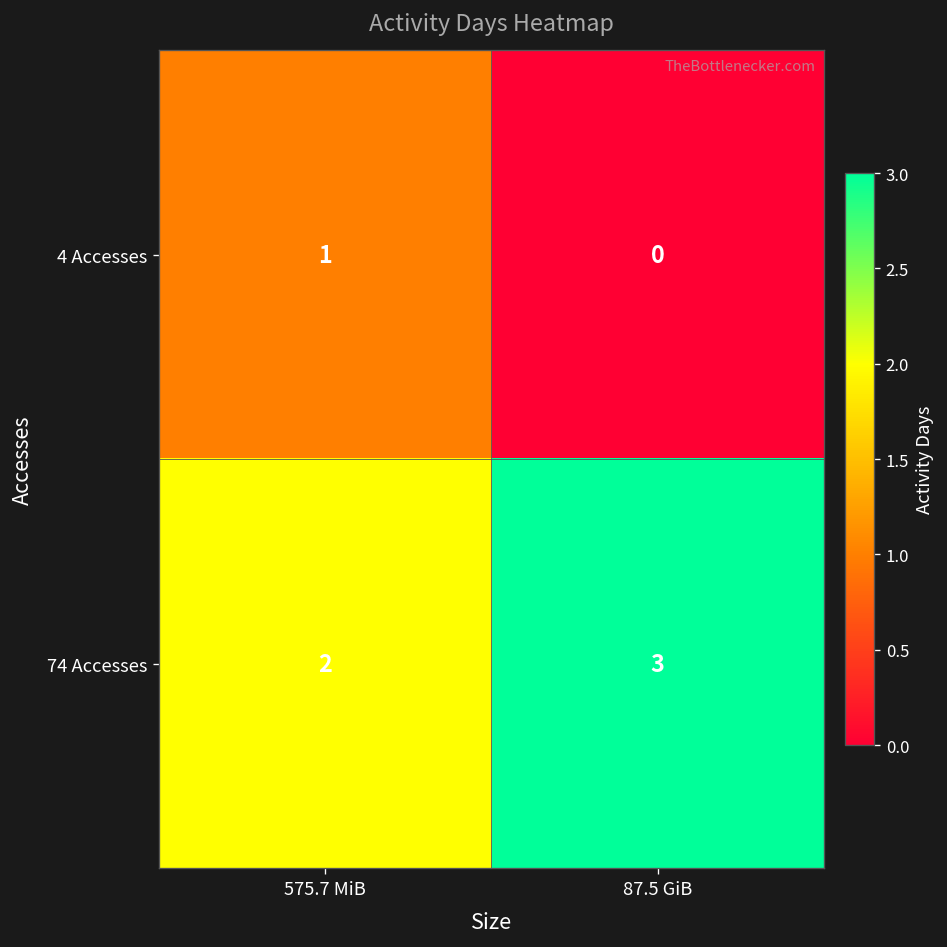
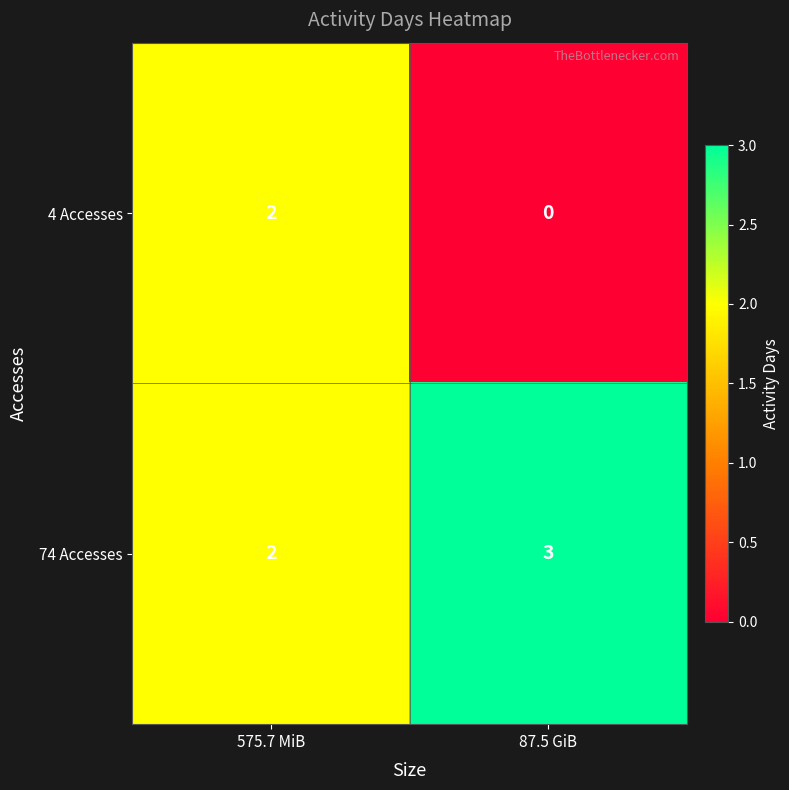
4 Accesses, 575.7 MiB: 1 -> 2
